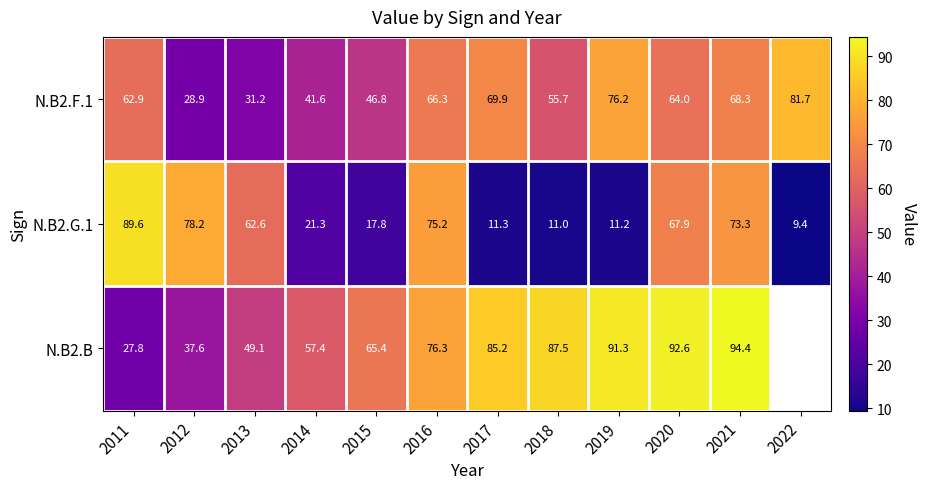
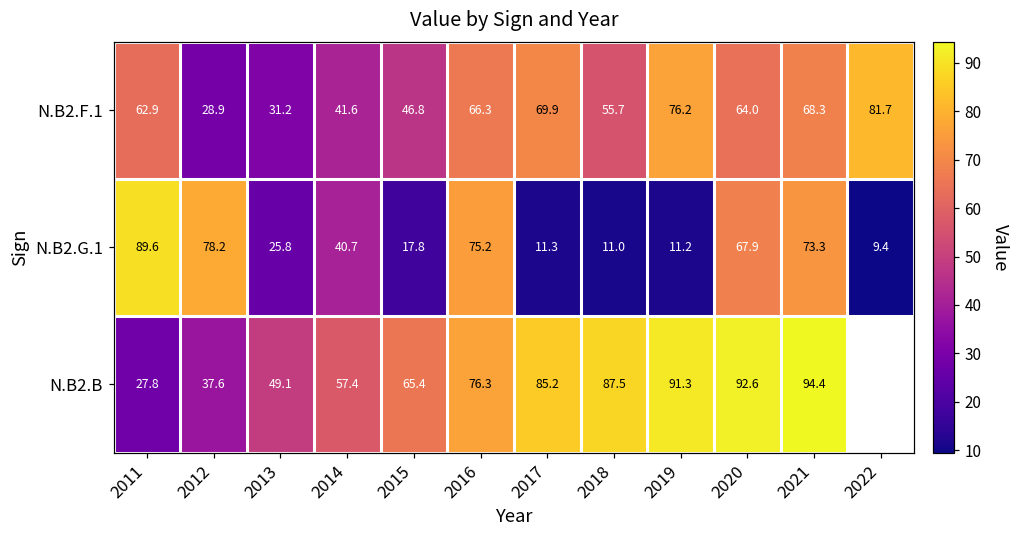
N.B2.G.1, 2013: 62.6 -> 25.8
N.B2.G.1, 2014: 21.3 -> 40.7
